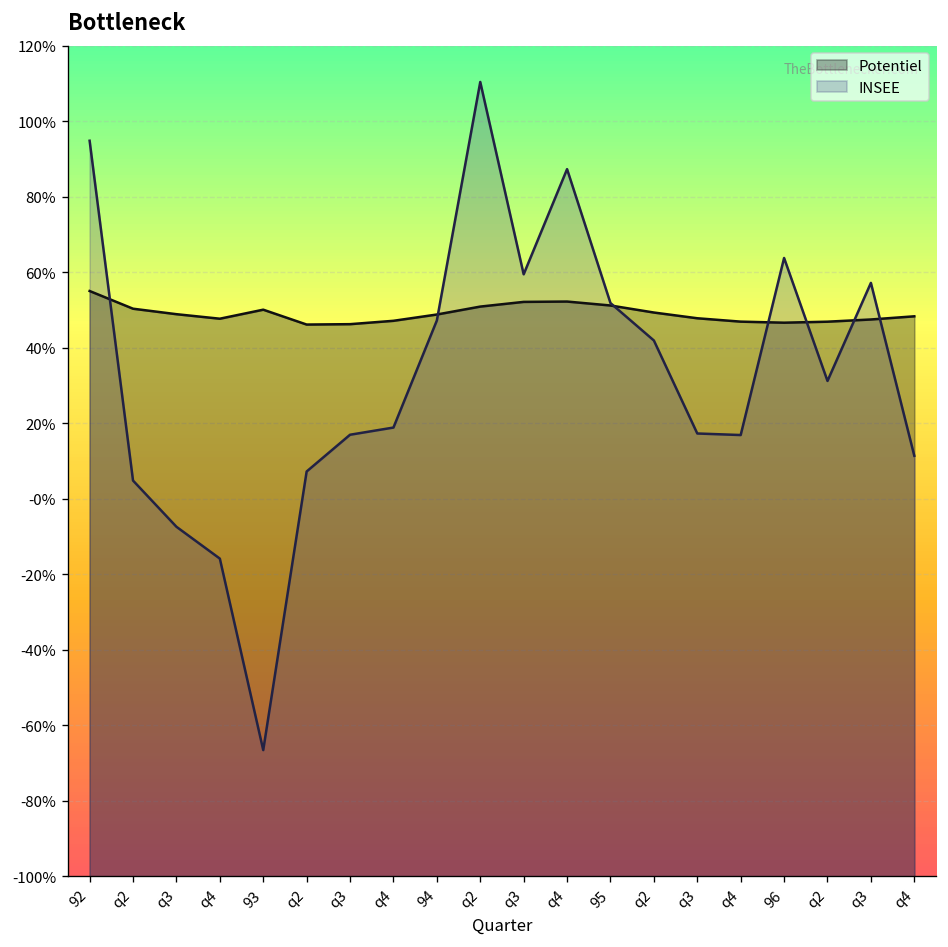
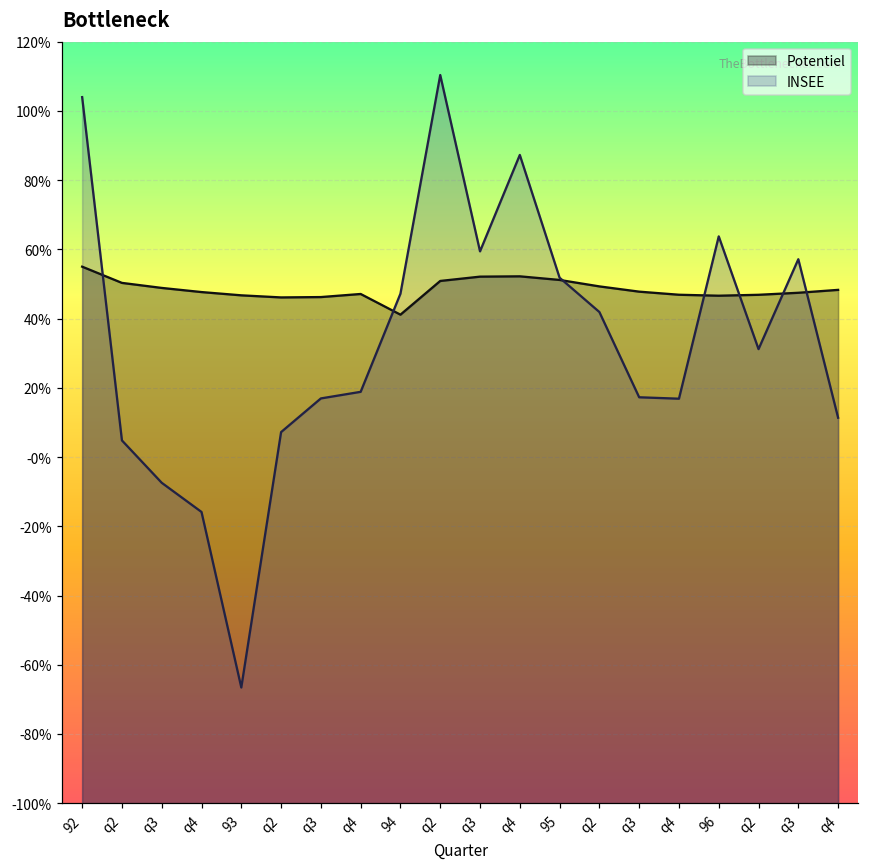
INSEE, 92: 95% -> 104%
Potentiel, 93: 50% -> 47%
Potentiel, 94: 49% -> 41%
